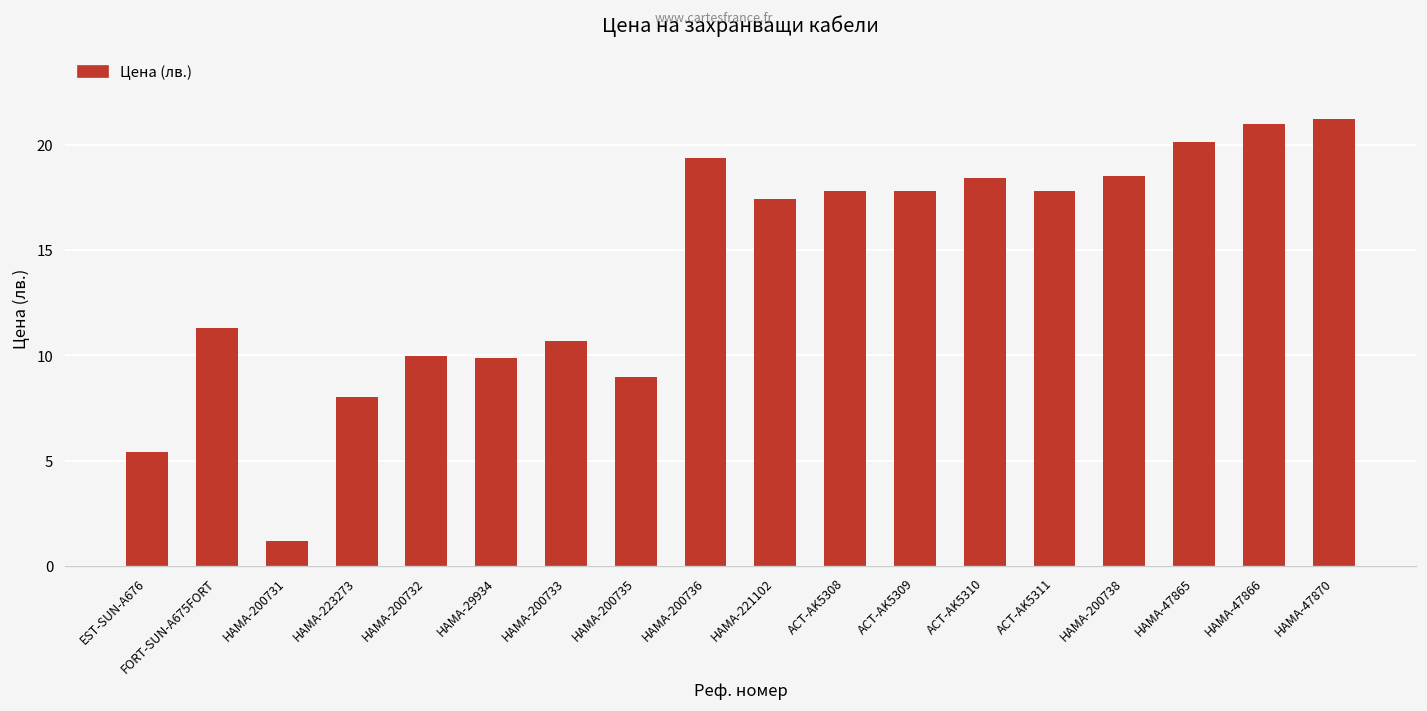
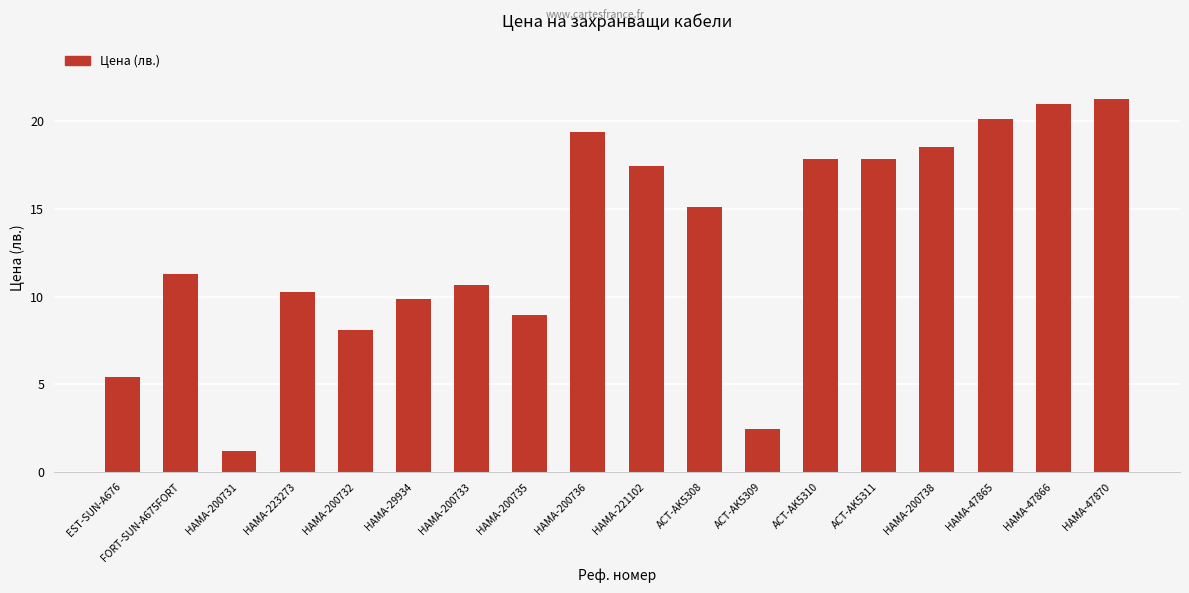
HAMA-223273: 8.0 -> 10.3
HAMA-200732: 10.0 -> 8.1
ACT-AK5308: 17.8 -> 15.1
ACT-AK5309: 17.8 -> 2.5
ACT-AK5310: 18.4 -> 17.8
